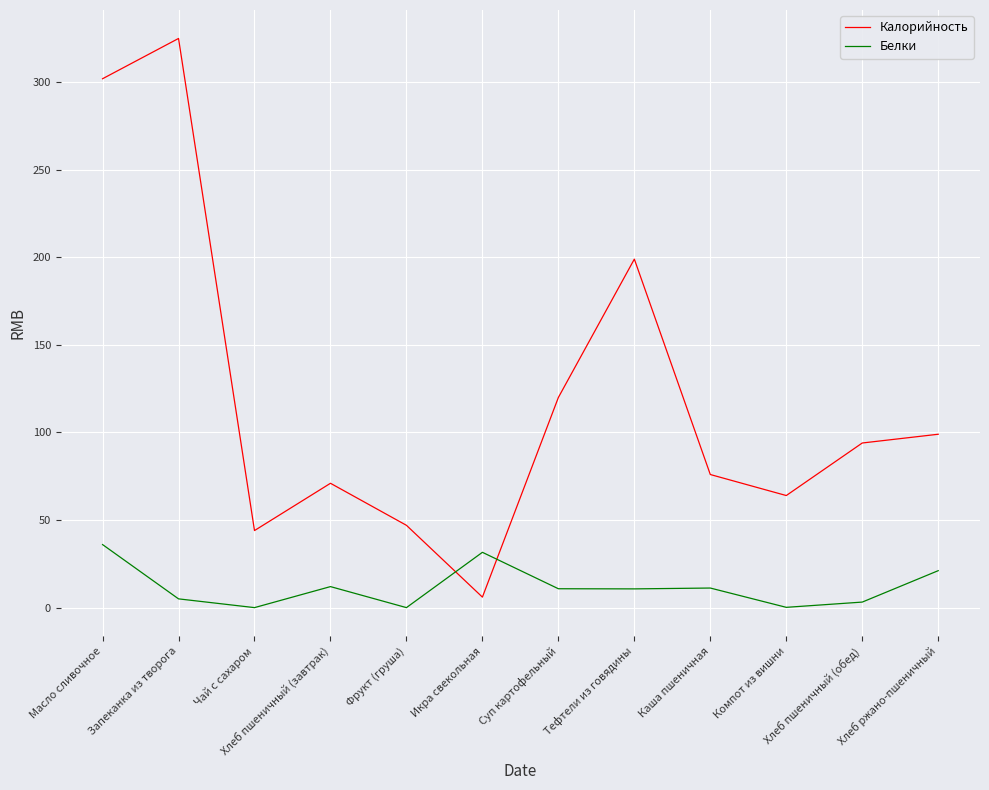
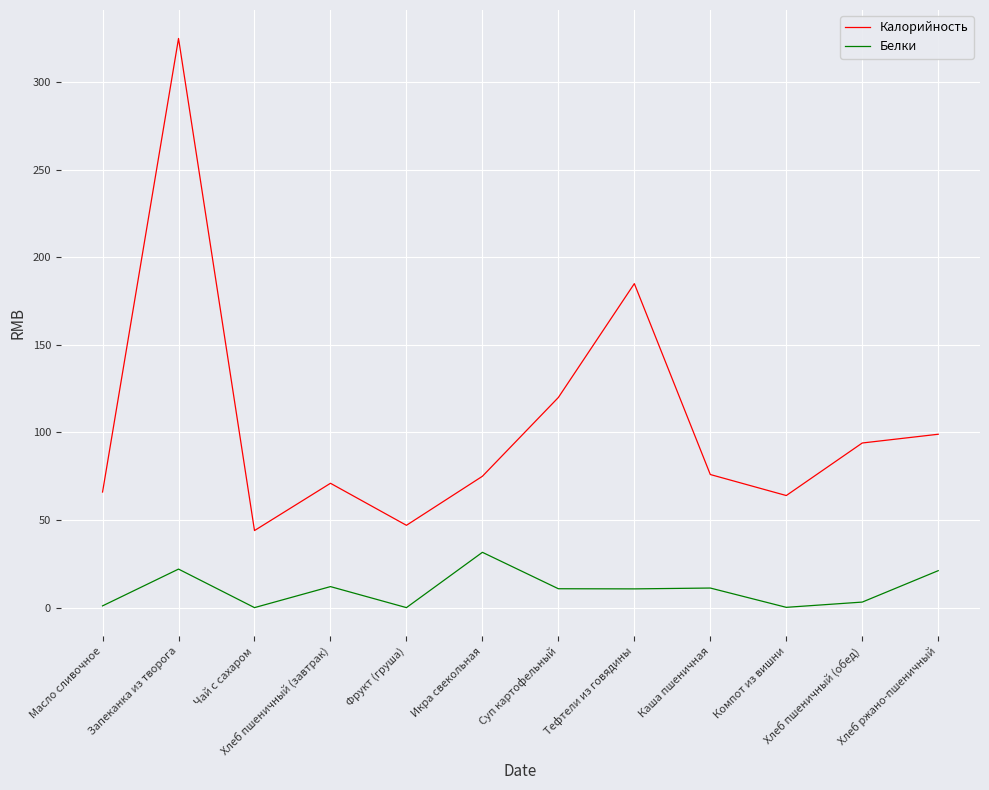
Калорийность, Масло сливочное: 302 -> 66
Белки, Масло сливочное: 36 -> 1
Белки, Запеканка из творога: 5 -> 22
Калорийность, Икра свекольная: 6 -> 75
Калорийность, Тефтели из говядины: 199 -> 185
